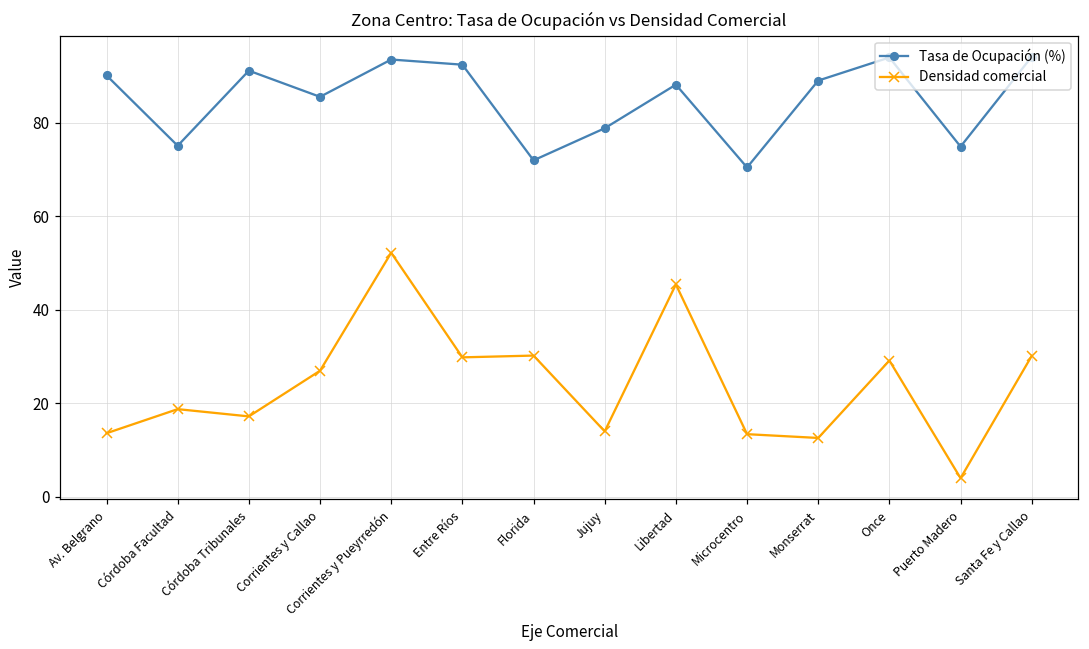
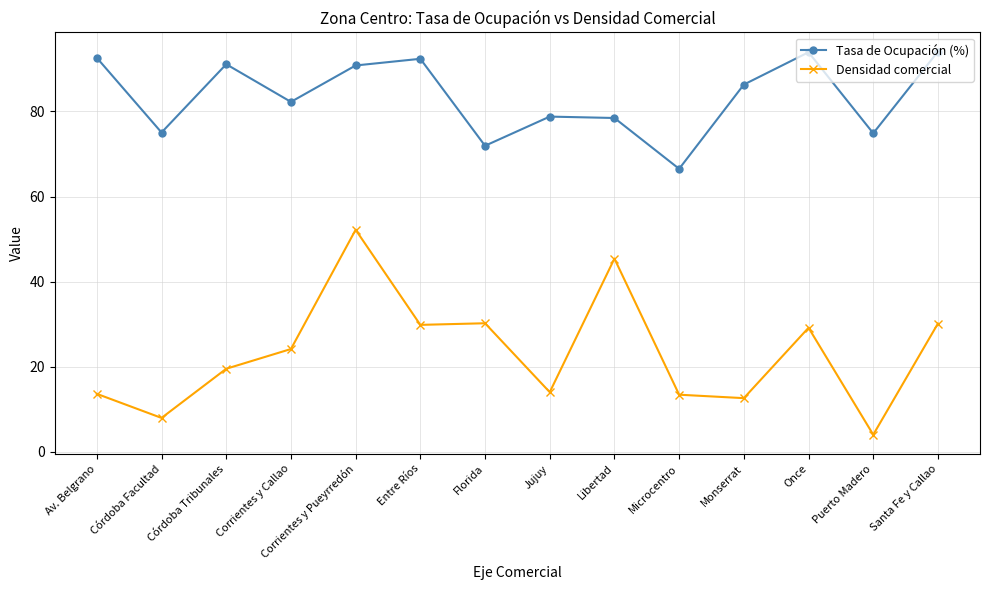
Tasa de Ocupación (%), Av. Belgrano: 90 -> 93
Densidad comercial, Córdoba Facultad: 19 -> 8
Densidad comercial, Córdoba Tribunales: 17 -> 20
Tasa de Ocupación (%), Corrientes y Callao: 86 -> 82
Densidad comercial, Corrientes y Callao: 27 -> 24
Tasa de Ocupación (%), Corrientes y Pueyrredón: 93 -> 91
Tasa de Ocupación (%), Libertad: 88 -> 78
Tasa de Ocupación (%), Microcentro: 70 -> 67
Tasa de Ocupación (%), Monserrat: 89 -> 86
